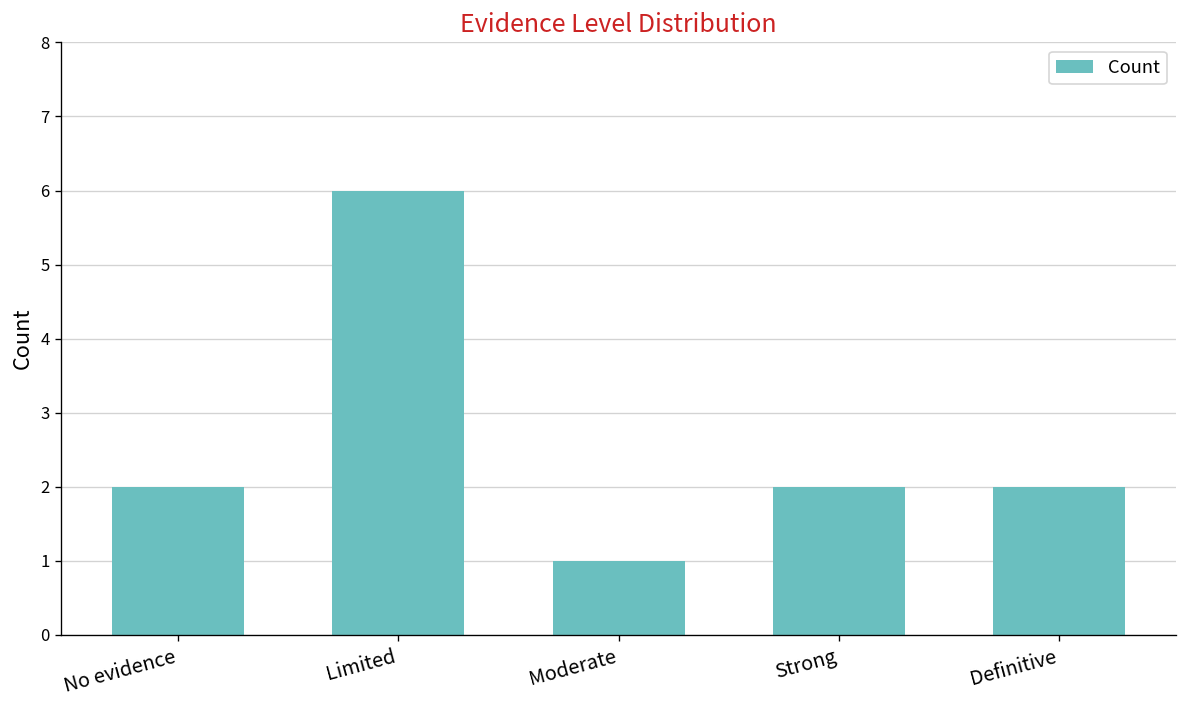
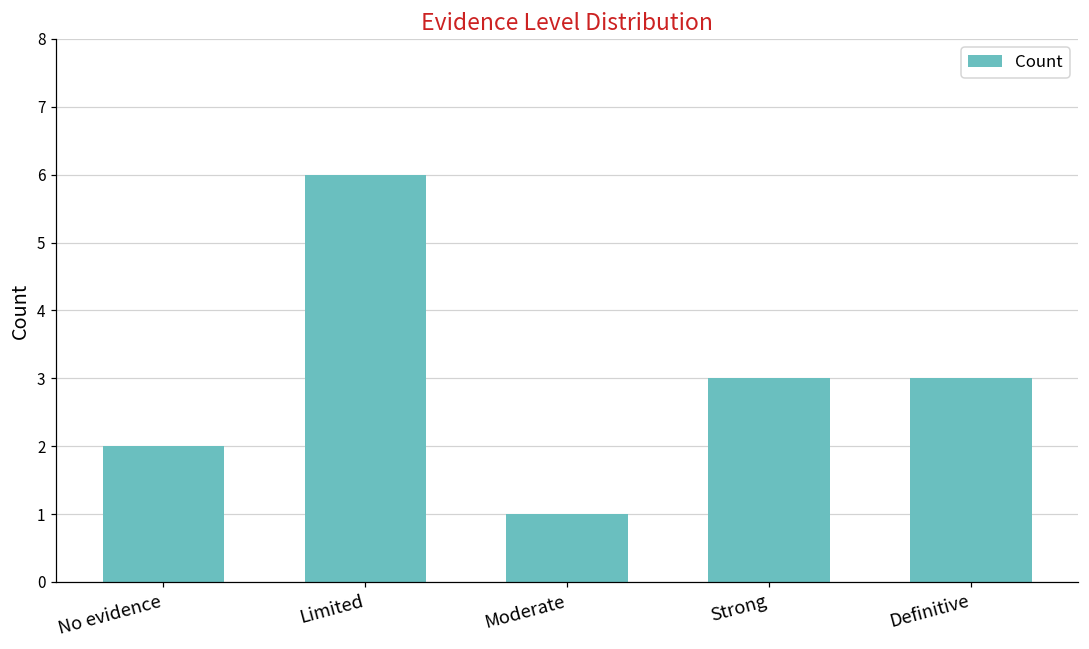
Strong: 2 -> 3
Definitive: 2 -> 3
